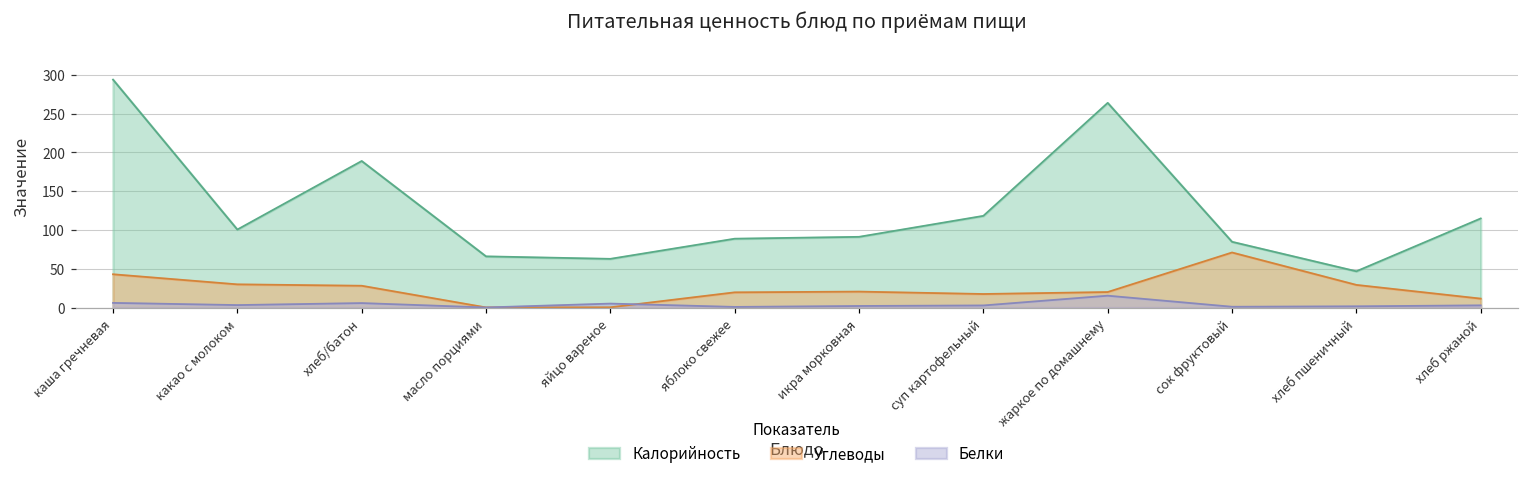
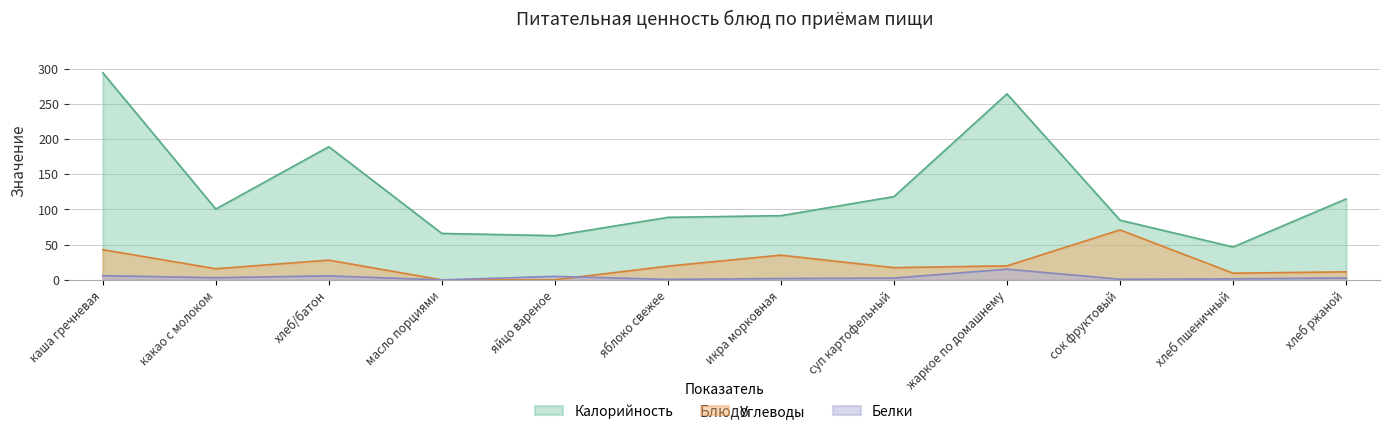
Углеводы, какао с молоком: 30 -> 20
Углеводы, икра морковная: 20 -> 40
Углеводы, хлеб пшеничный: 30 -> 10
